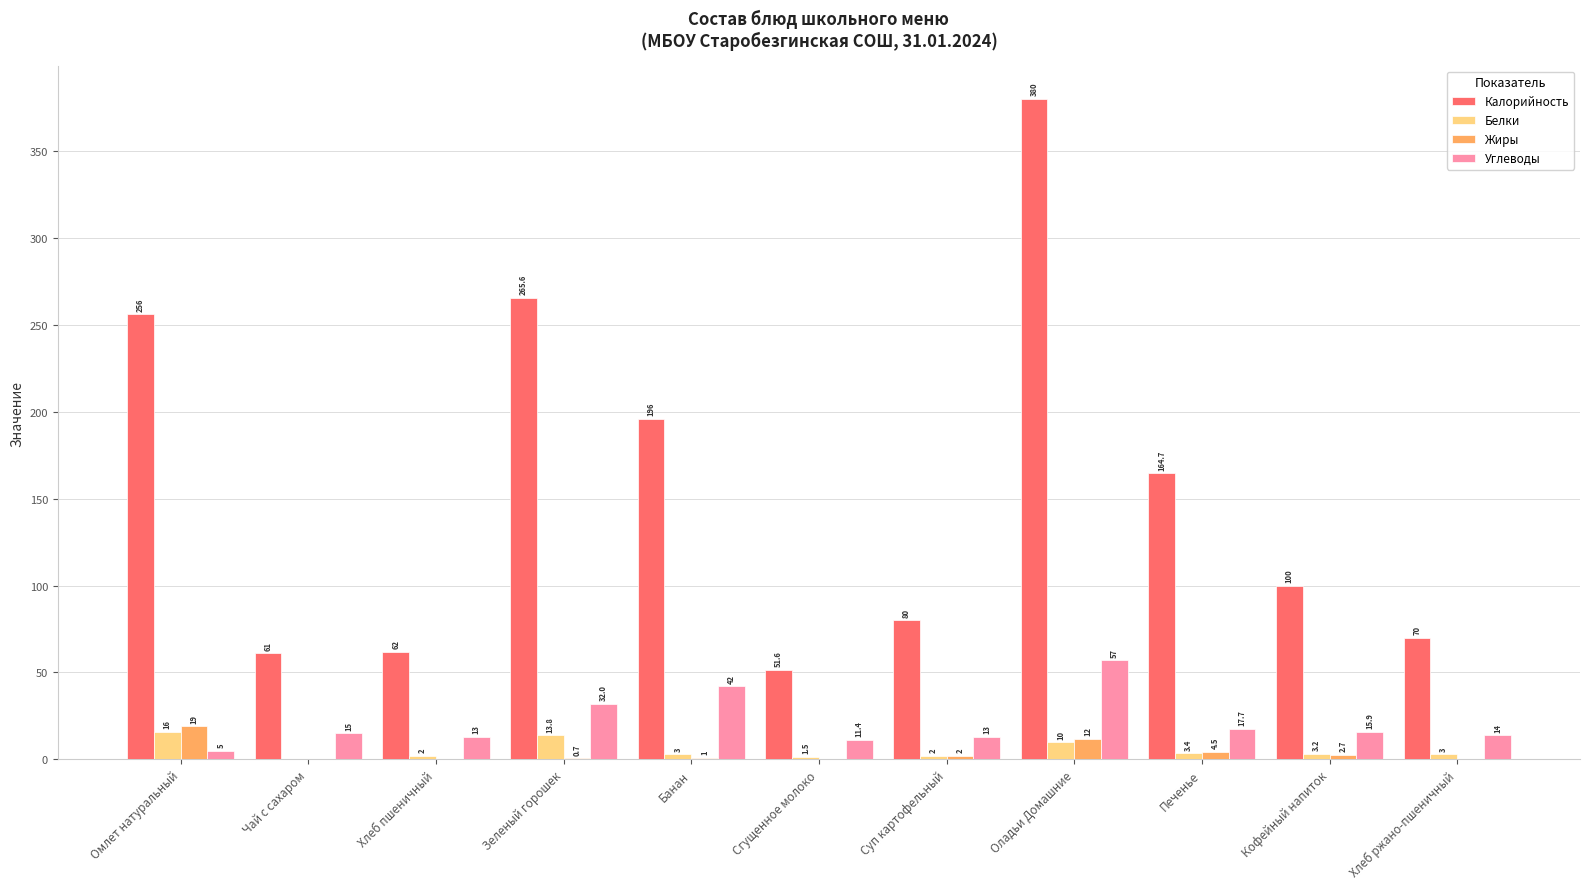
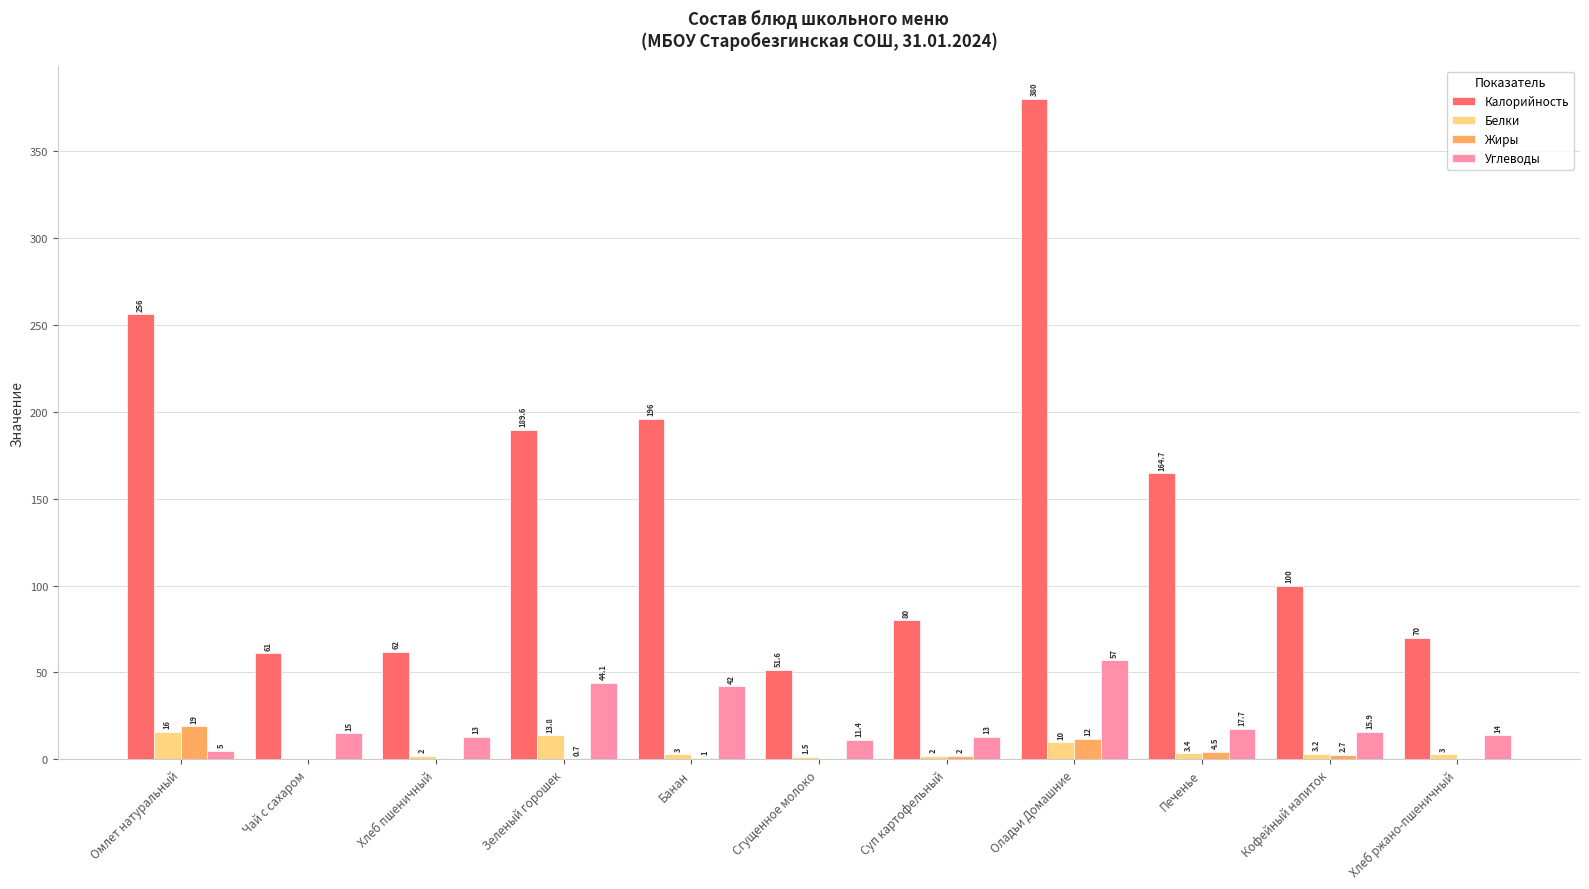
Калорийность, Зеленый горошек: 265.6 -> 189.6
Углеводы, Зеленый горошек: 32.0 -> 44.1
